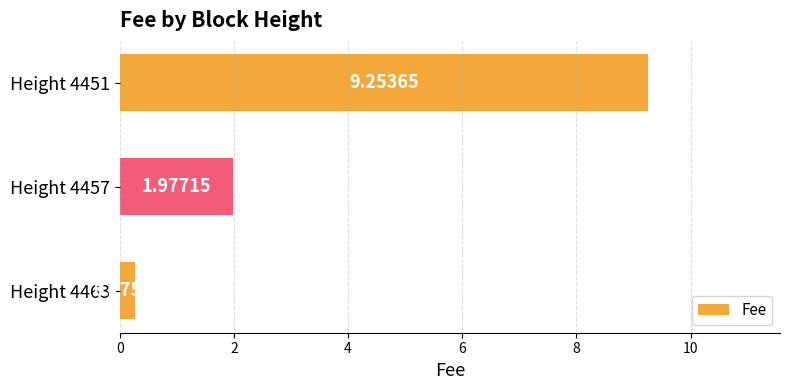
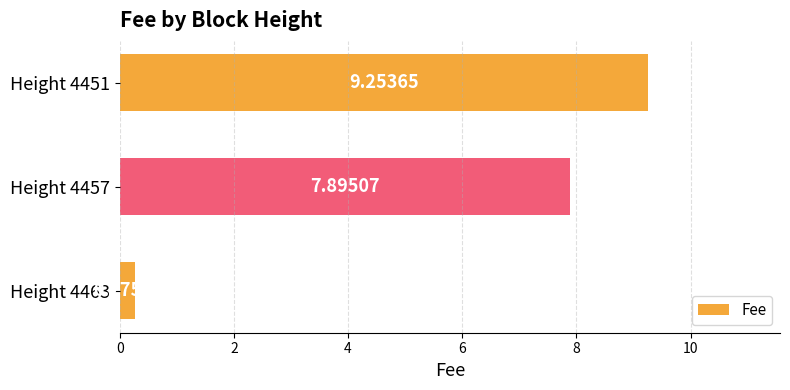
Height 4457: 1.97715 -> 7.89507
